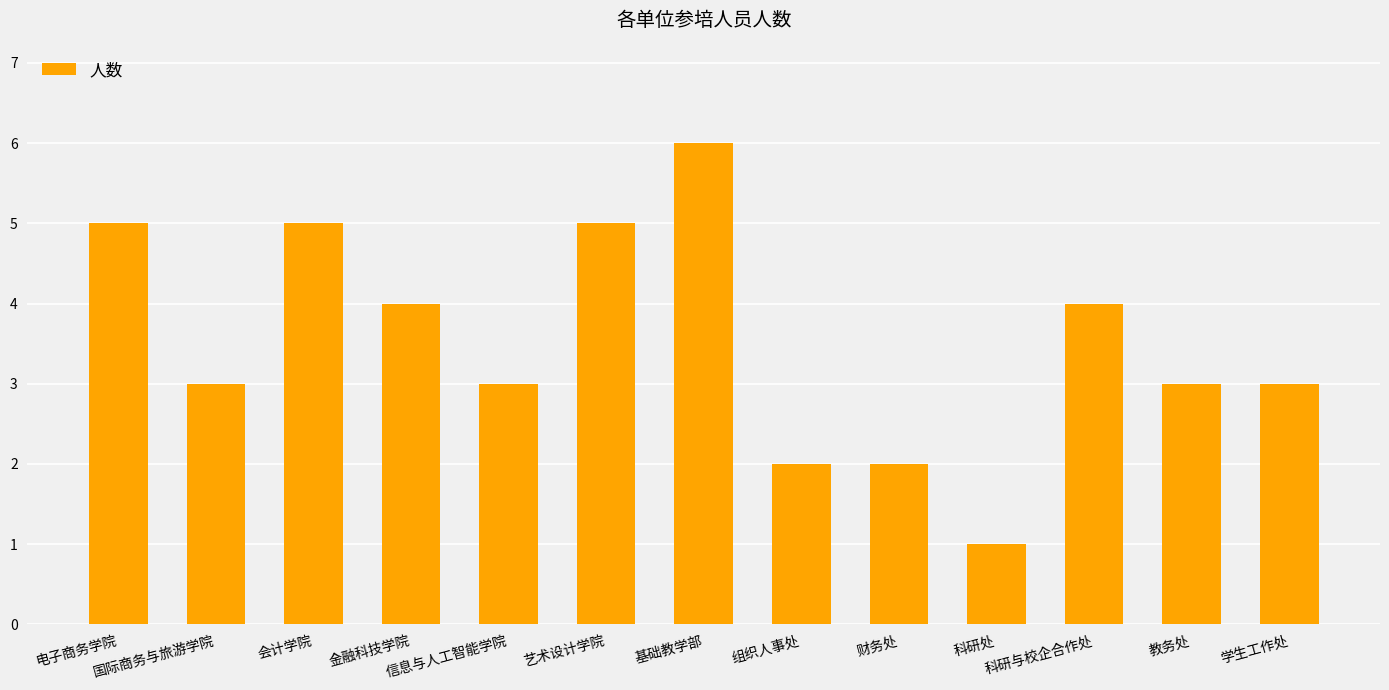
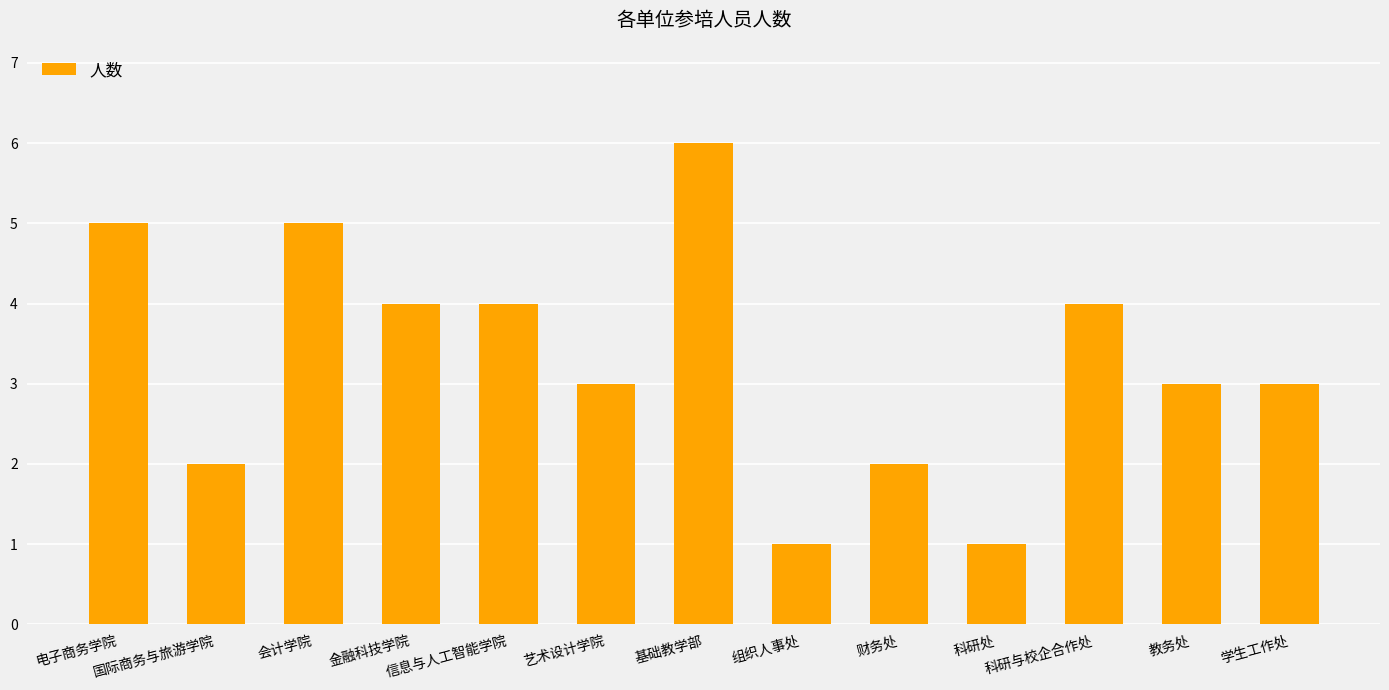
国际商务与旅游学院: 3 -> 2
信息与人工智能学院: 3 -> 4
艺术设计学院: 5 -> 3
组织人事处: 2 -> 1
